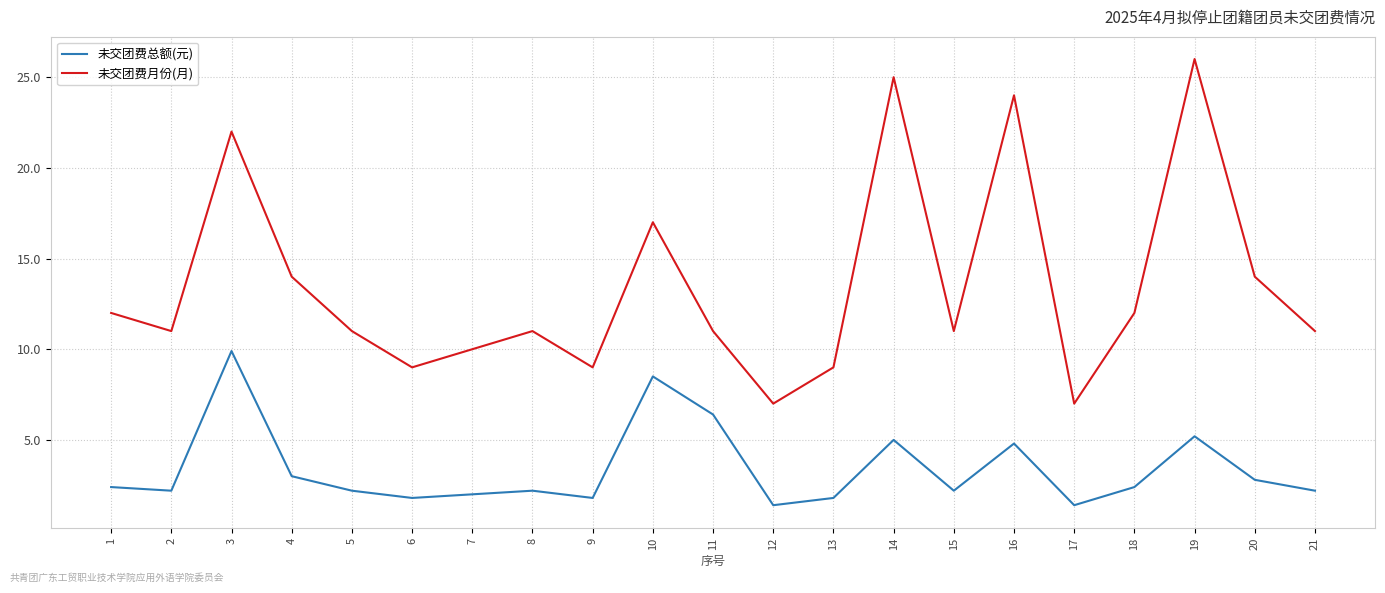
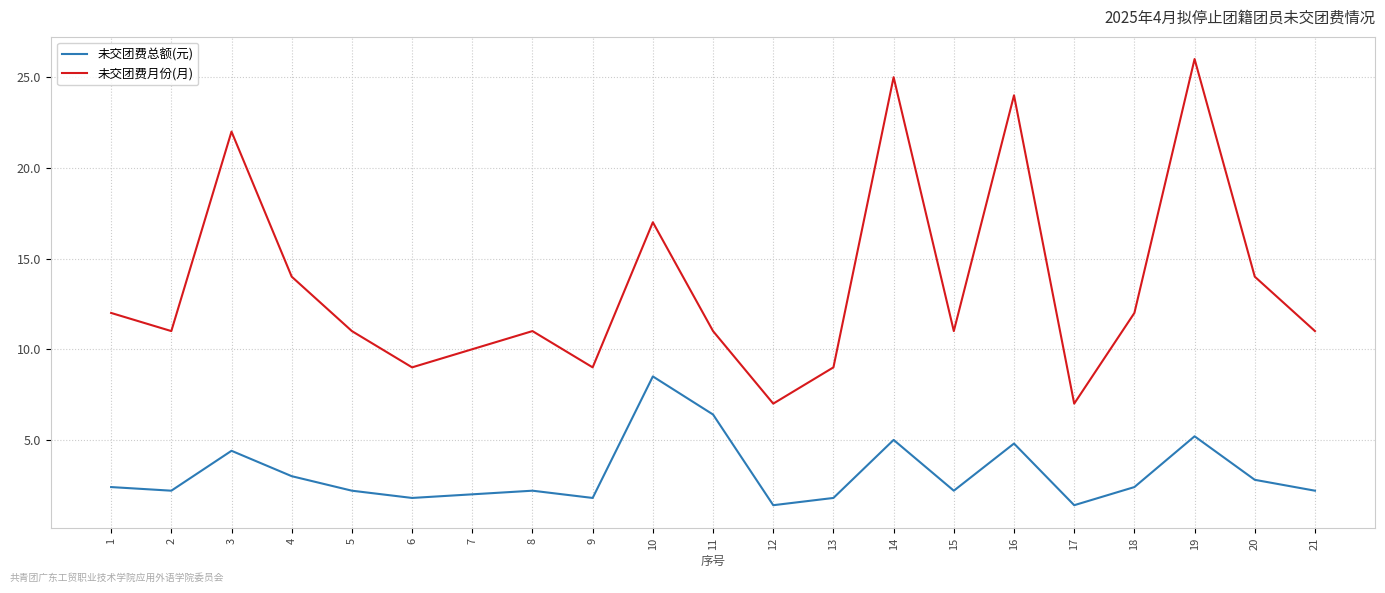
未交团费总额(元), 3: 9.9 -> 4.4
